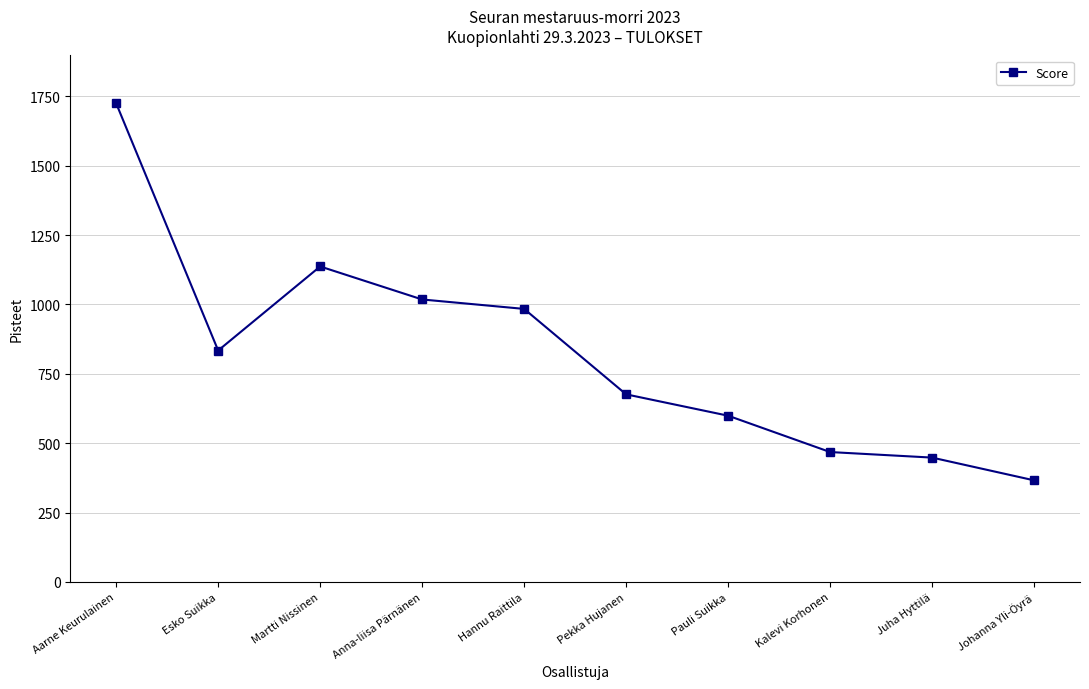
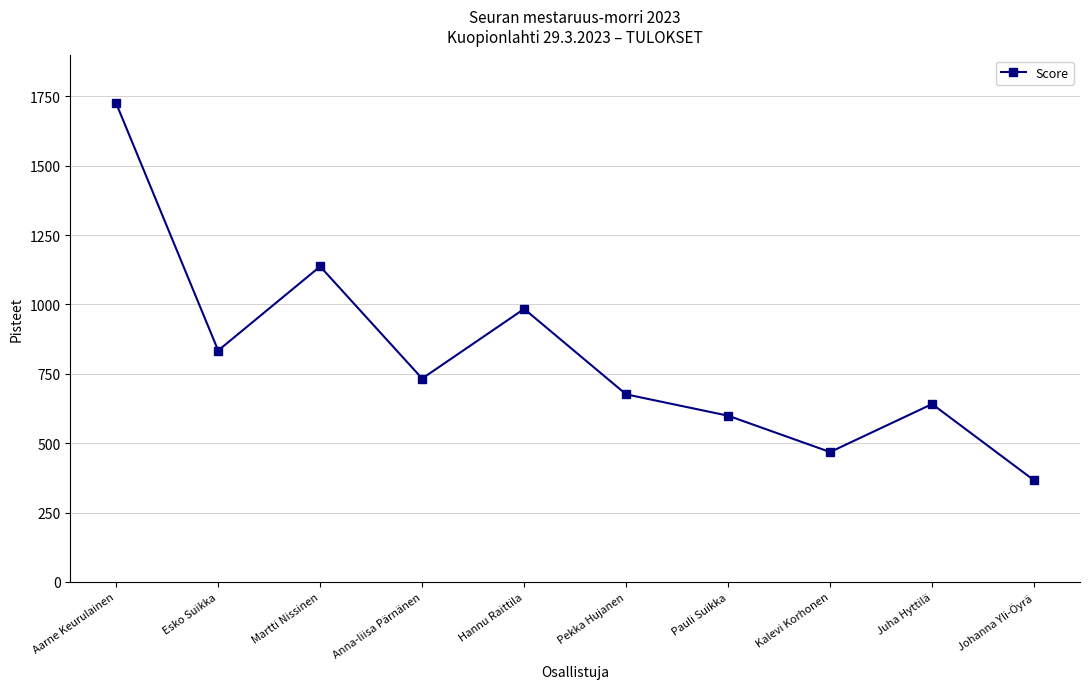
Anna-liisa Pärnänen: 1020 -> 730
Juha Hyttilä: 450 -> 640
